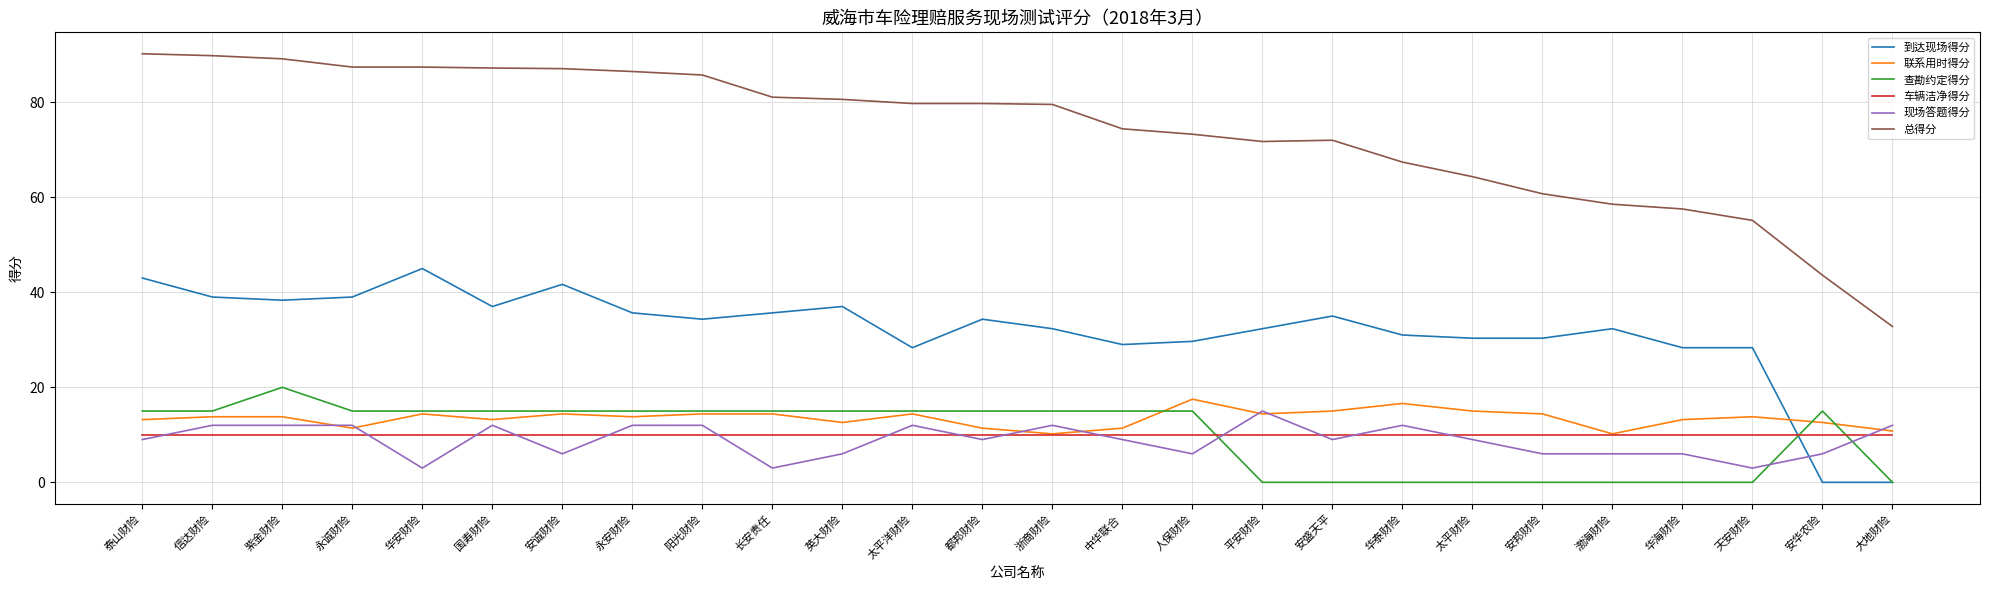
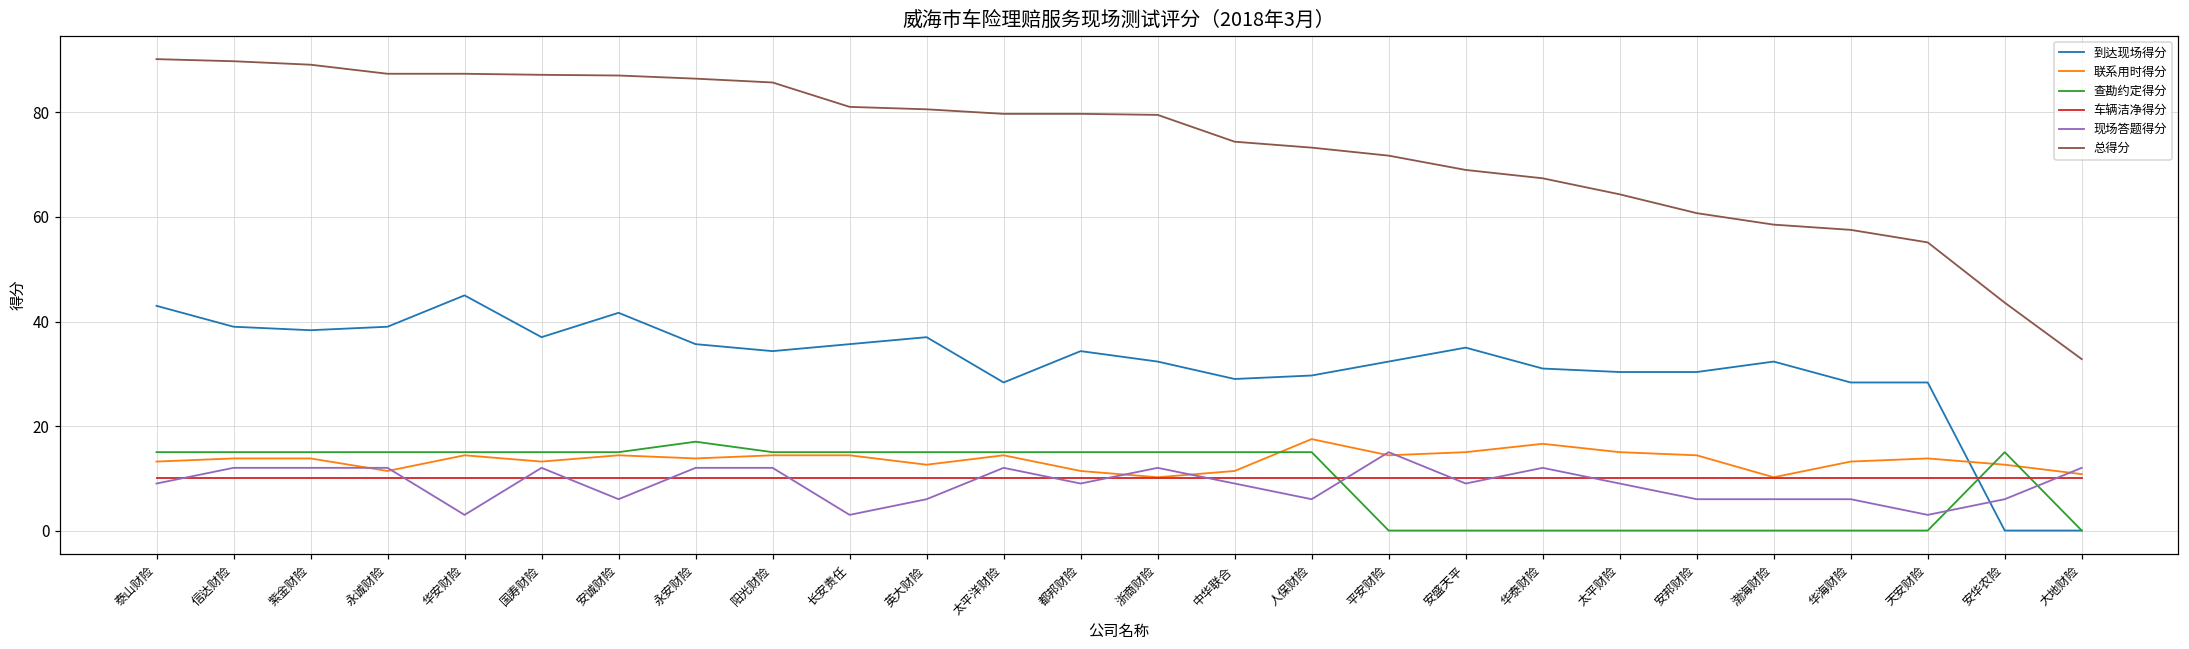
查勘约定得分, 紫金财险: 20 -> 15
查勘约定得分, 永安财险: 15 -> 17
总得分, 安盛天平: 72 -> 69
